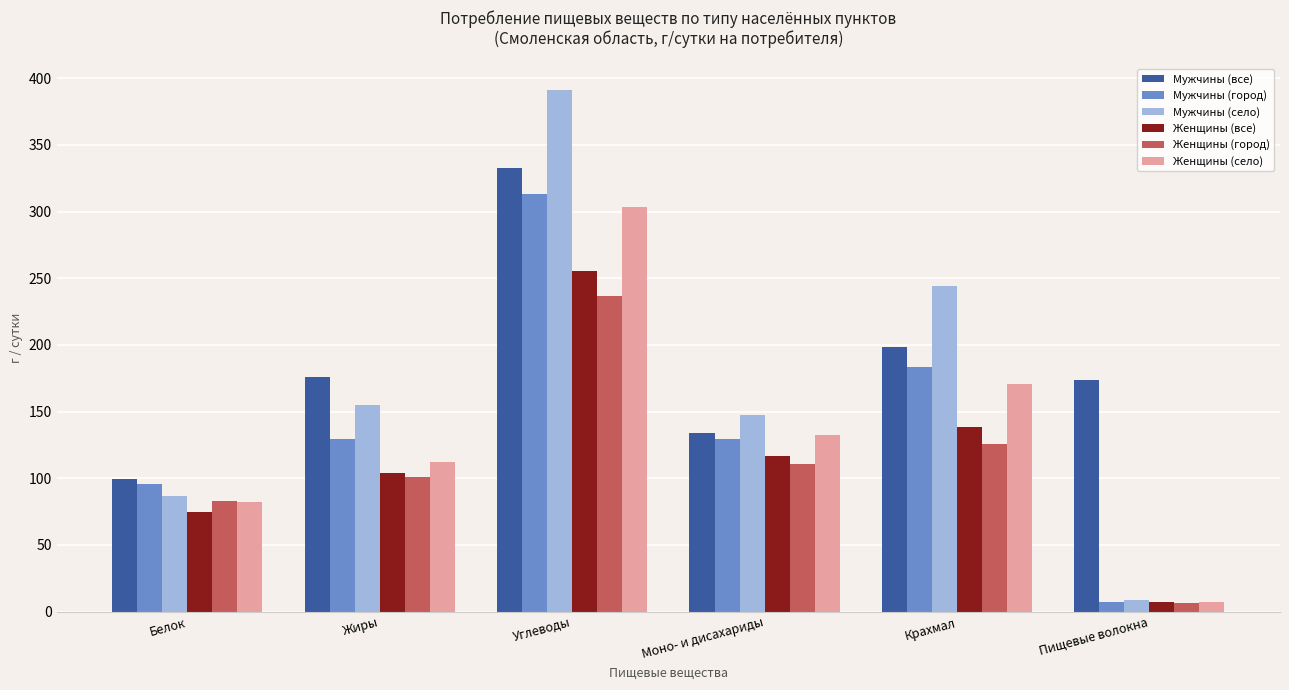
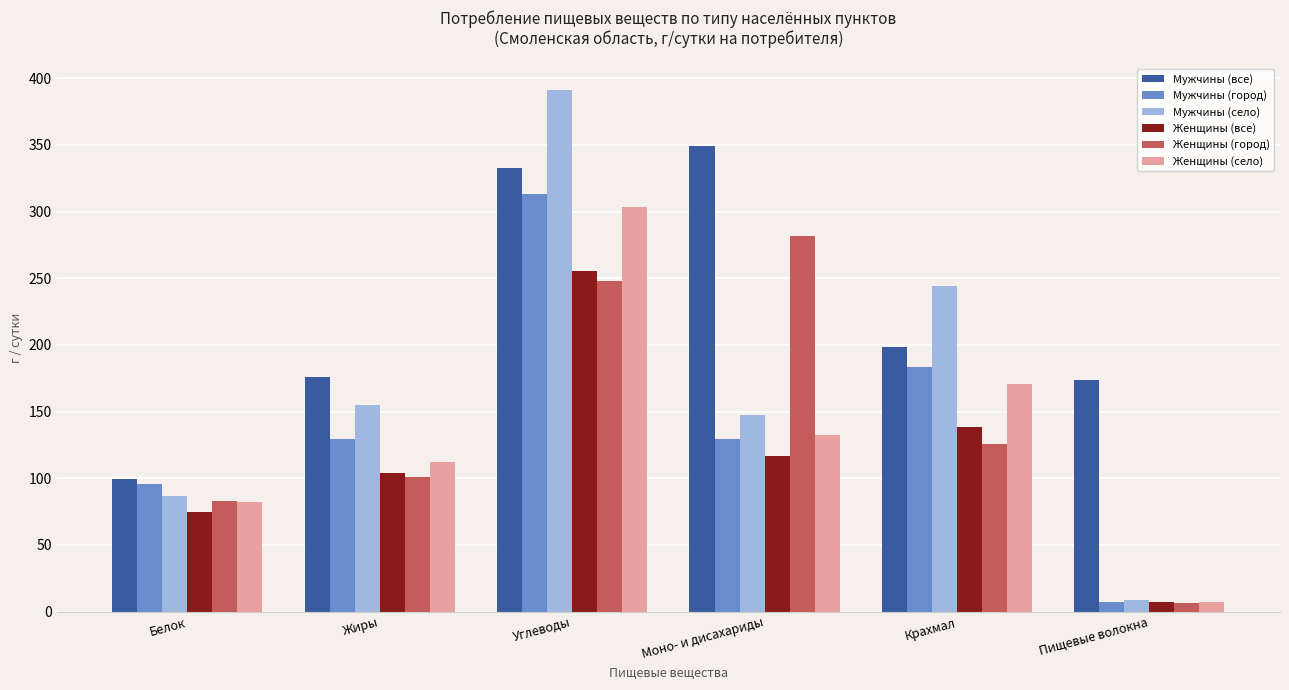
Женщины (город), Углеводы: 237 -> 248
Мужчины (все), Моно- и дисахариды: 134 -> 349
Женщины (город), Моно- и дисахариды: 111 -> 281
